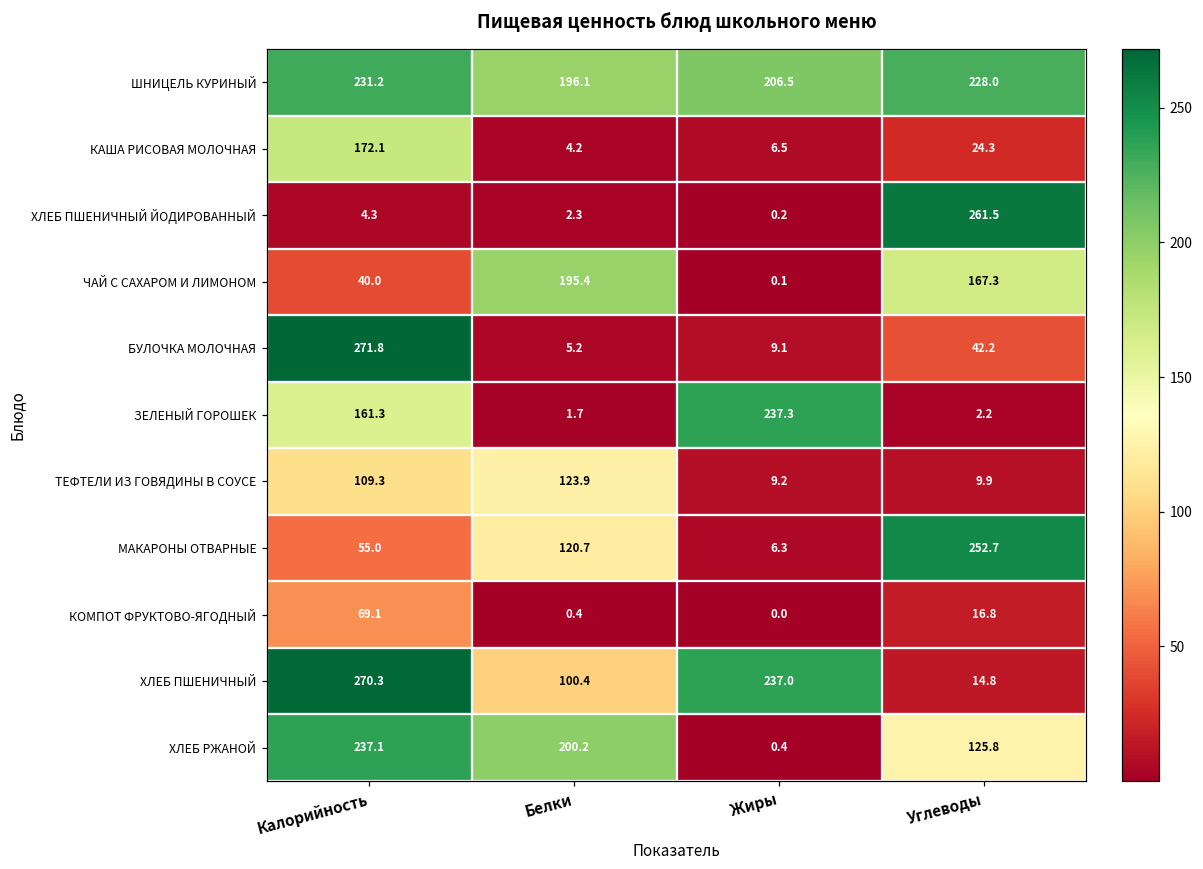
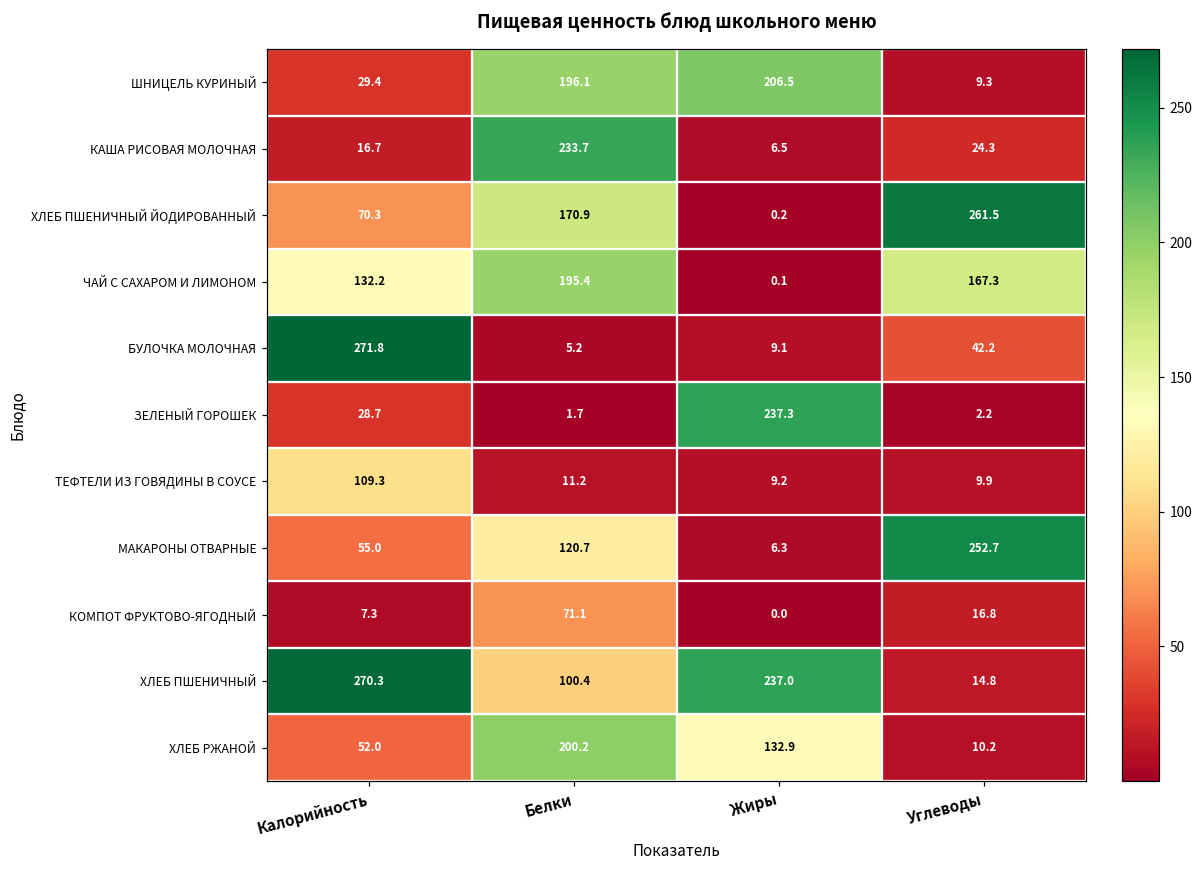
ШНИЦЕЛЬ КУРИНЫЙ, Калорийность: 231.2 -> 29.4
ШНИЦЕЛЬ КУРИНЫЙ, Углеводы: 228.0 -> 9.3
КАША РИСОВАЯ МОЛОЧНАЯ, Калорийность: 172.1 -> 16.7
КАША РИСОВАЯ МОЛОЧНАЯ, Белки: 4.2 -> 233.7
ХЛЕБ ПШЕНИЧНЫЙ ЙОДИРОВАННЫЙ, Калорийность: 4.3 -> 70.3
ХЛЕБ ПШЕНИЧНЫЙ ЙОДИРОВАННЫЙ, Белки: 2.3 -> 170.9
ЧАЙ С САХАРОМ И ЛИМОНОМ, Калорийность: 40.0 -> 132.2
ЗЕЛЕНЫЙ ГОРОШЕК, Калорийность: 161.3 -> 28.7
ТЕФТЕЛИ ИЗ ГОВЯДИНЫ В СОУСЕ, Белки: 123.9 -> 11.2
КОМПОТ ФРУКТОВО-ЯГОДНЫЙ, Калорийность: 69.1 -> 7.3
КОМПОТ ФРУКТОВО-ЯГОДНЫЙ, Белки: 0.4 -> 71.1
ХЛЕБ РЖАНОЙ, Калорийность: 237.1 -> 52.0
ХЛЕБ РЖАНОЙ, Жиры: 0.4 -> 132.9
ХЛЕБ РЖАНОЙ, Углеводы: 125.8 -> 10.2
